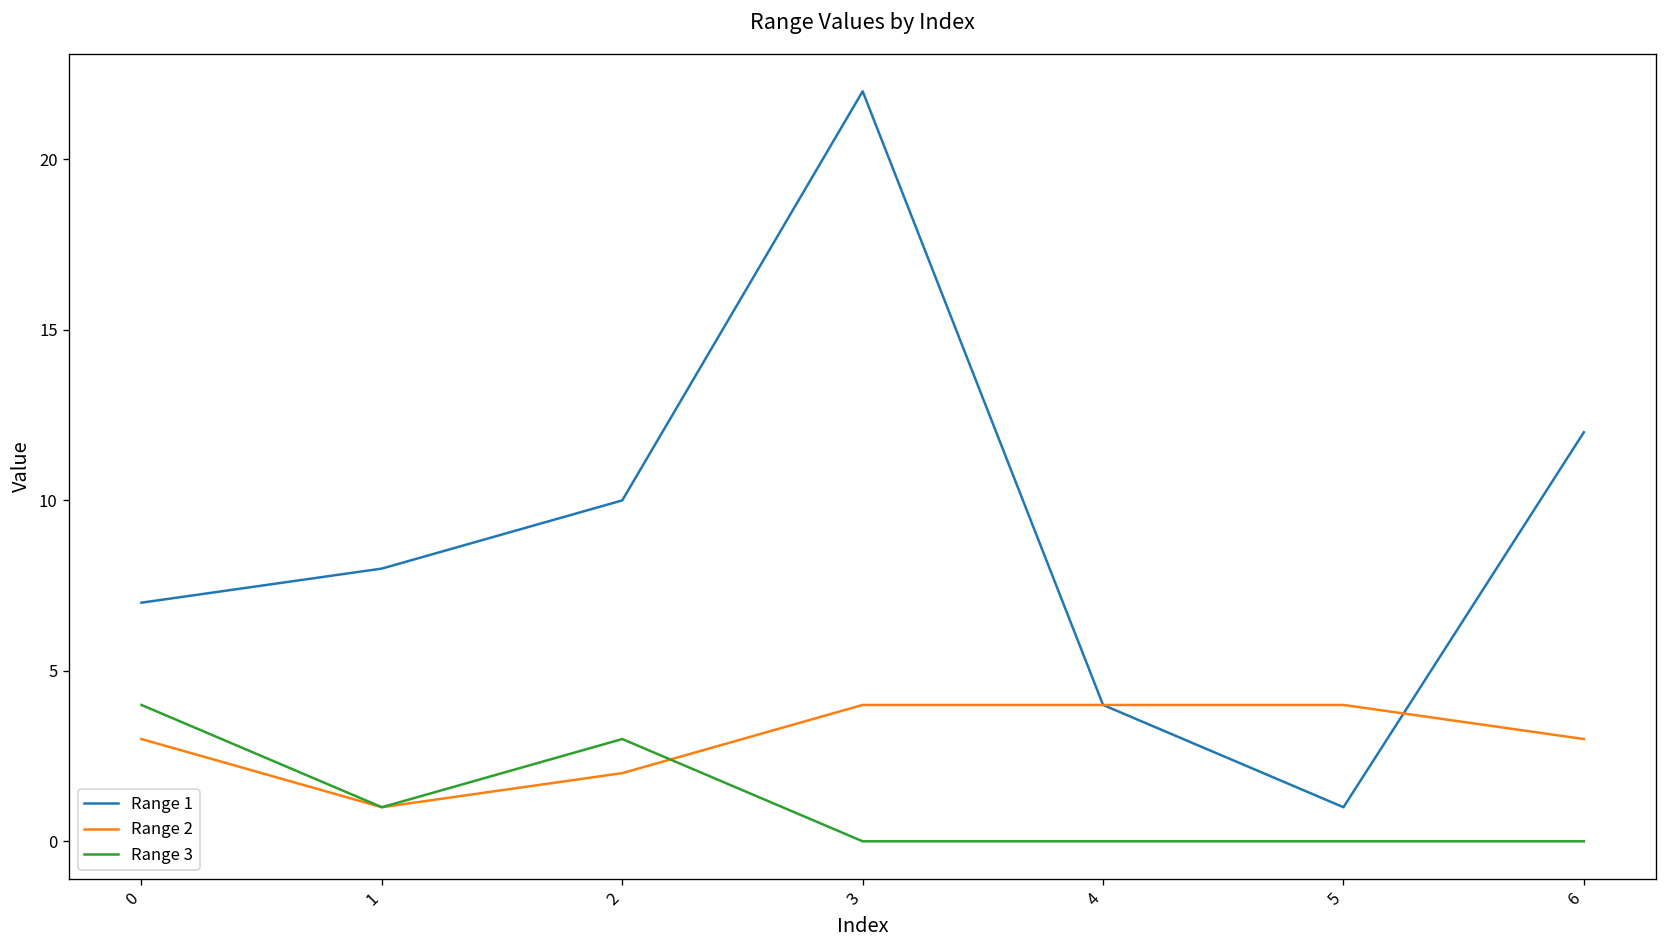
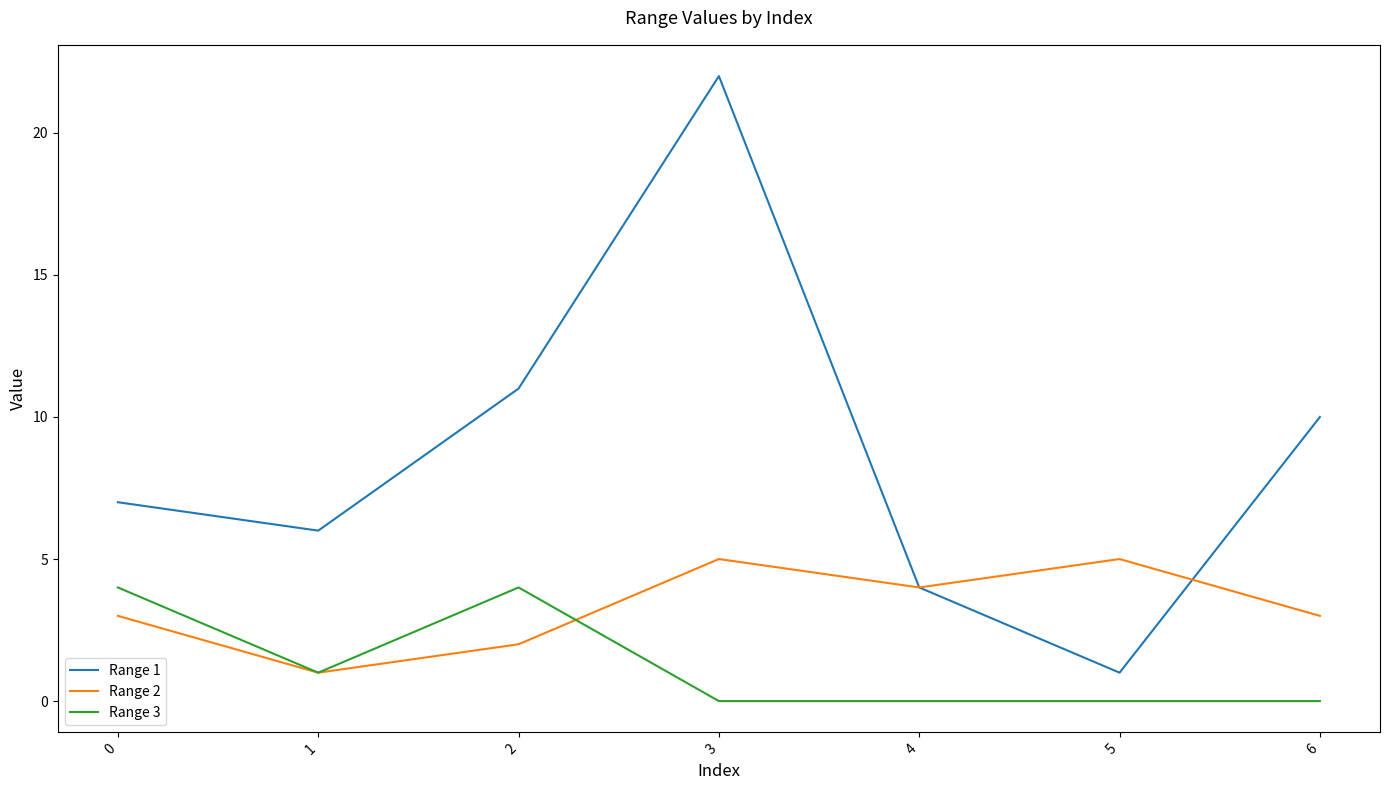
Range 1, 1: 8 -> 6
Range 1, 2: 10 -> 11
Range 3, 2: 3 -> 4
Range 2, 3: 4 -> 5
Range 2, 5: 4 -> 5
Range 1, 6: 12 -> 10
